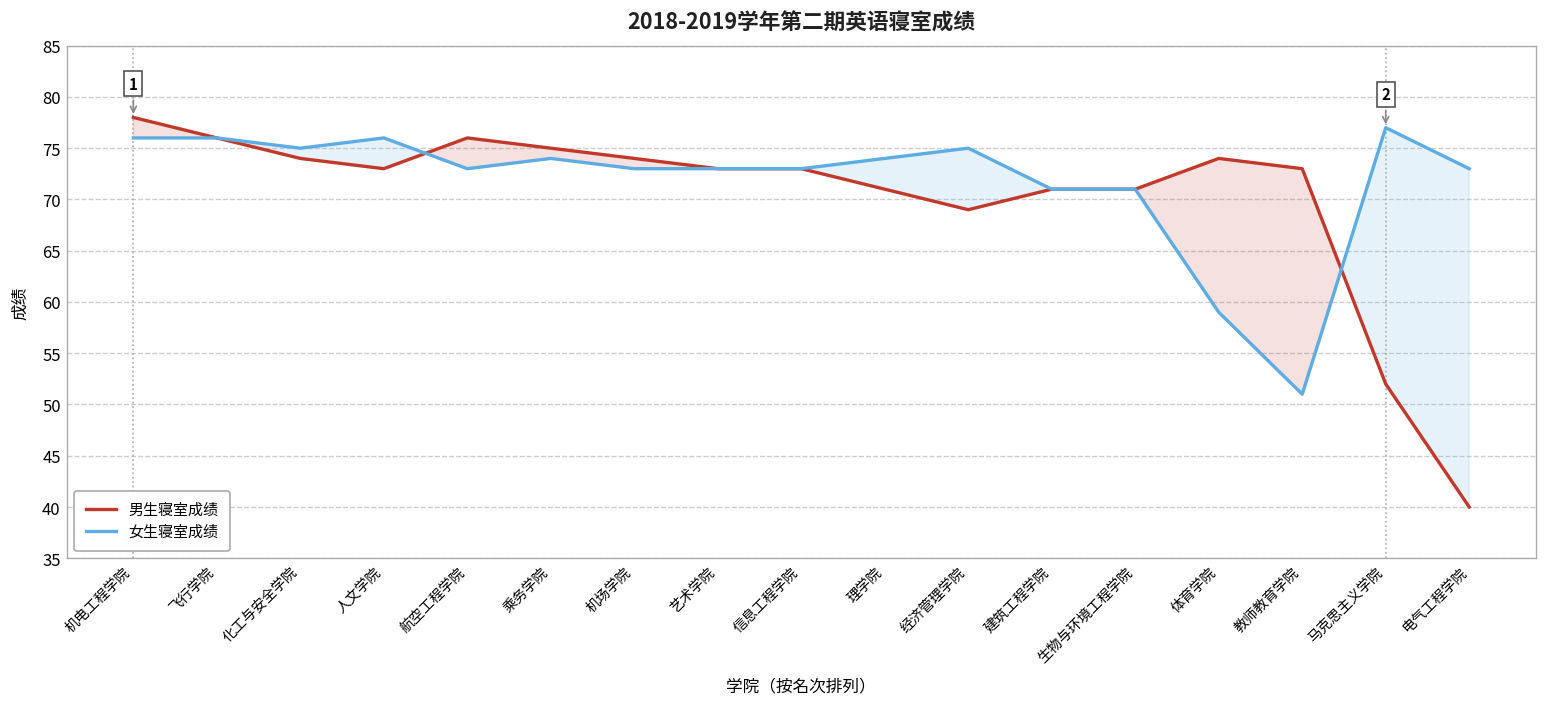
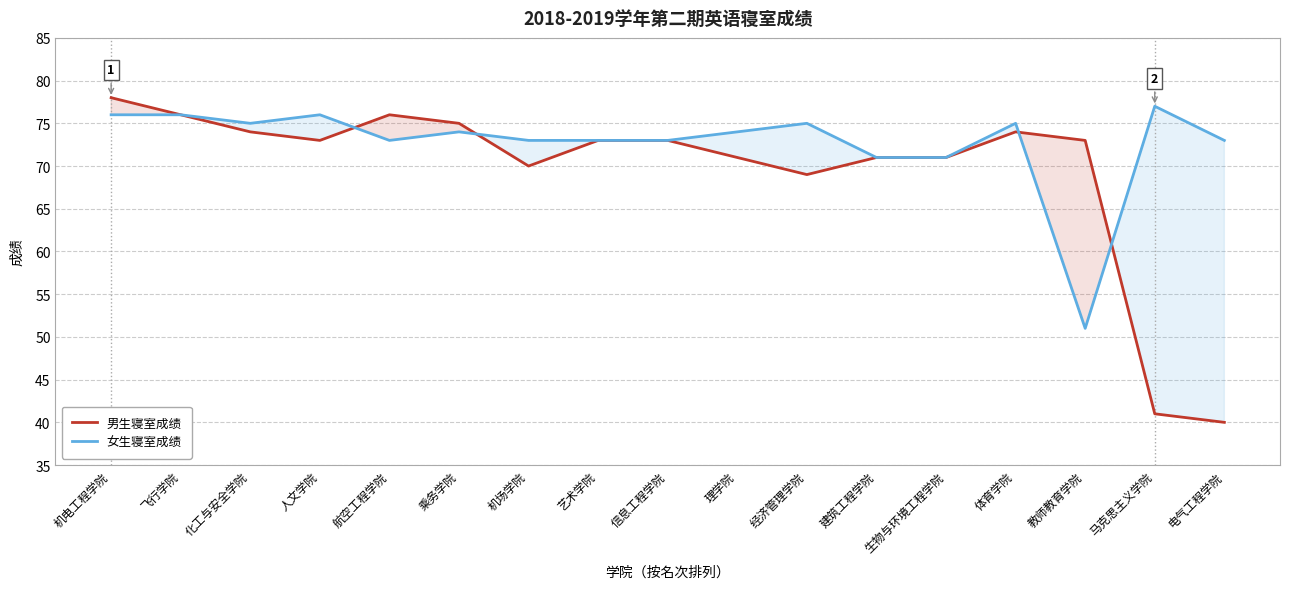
男生寝室成绩, 机场学院: 74 -> 70
女生寝室成绩, 体育学院: 59 -> 75
男生寝室成绩, 马克思主义学院: 52 -> 41
